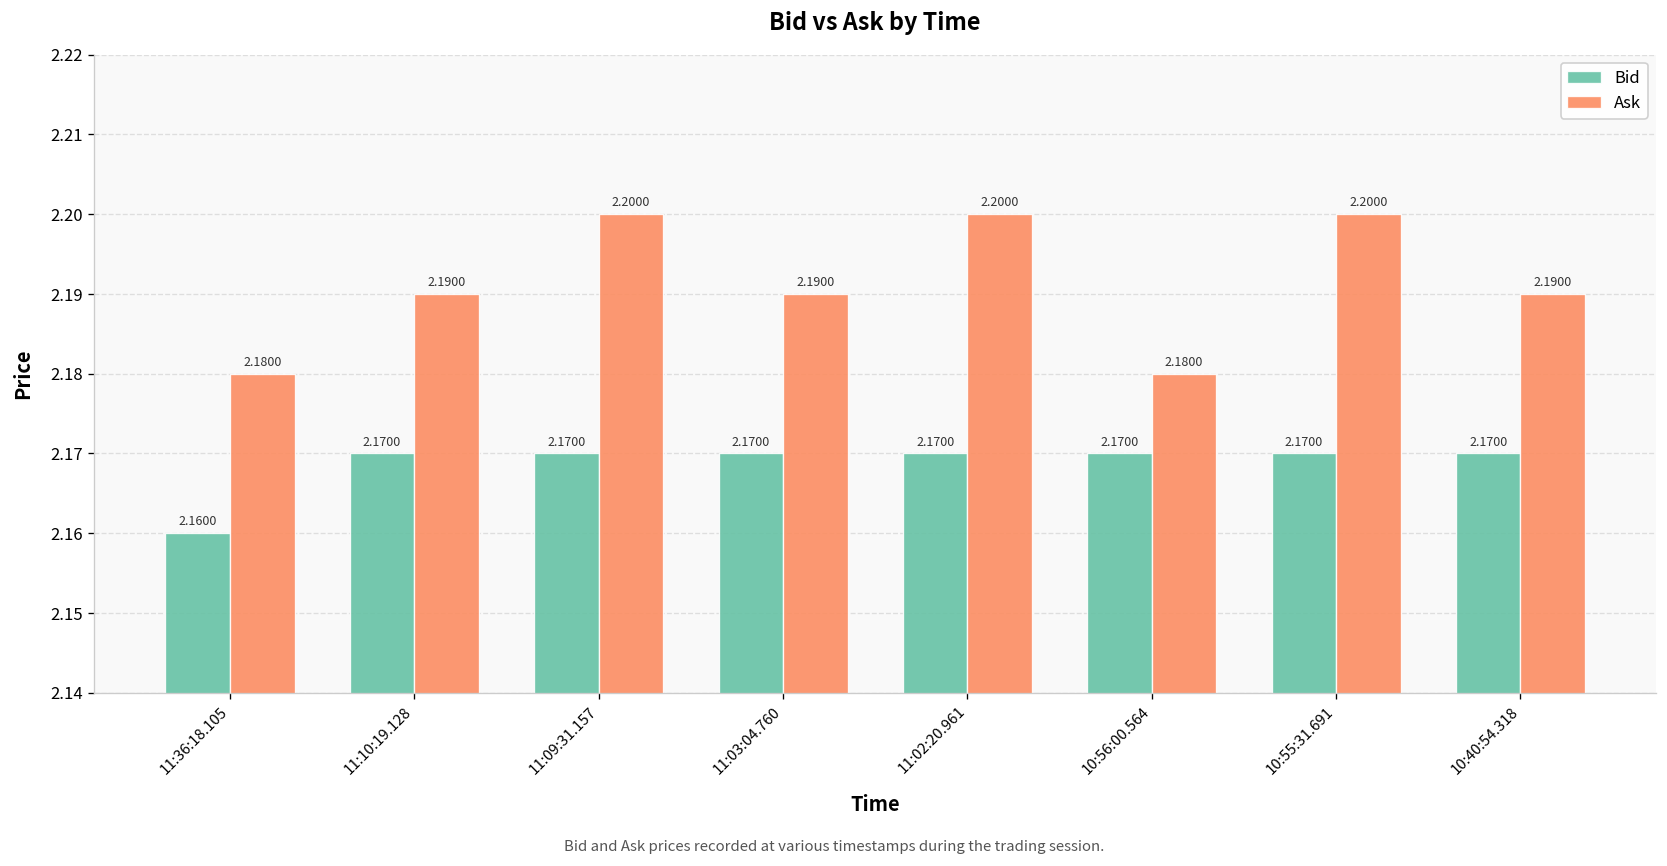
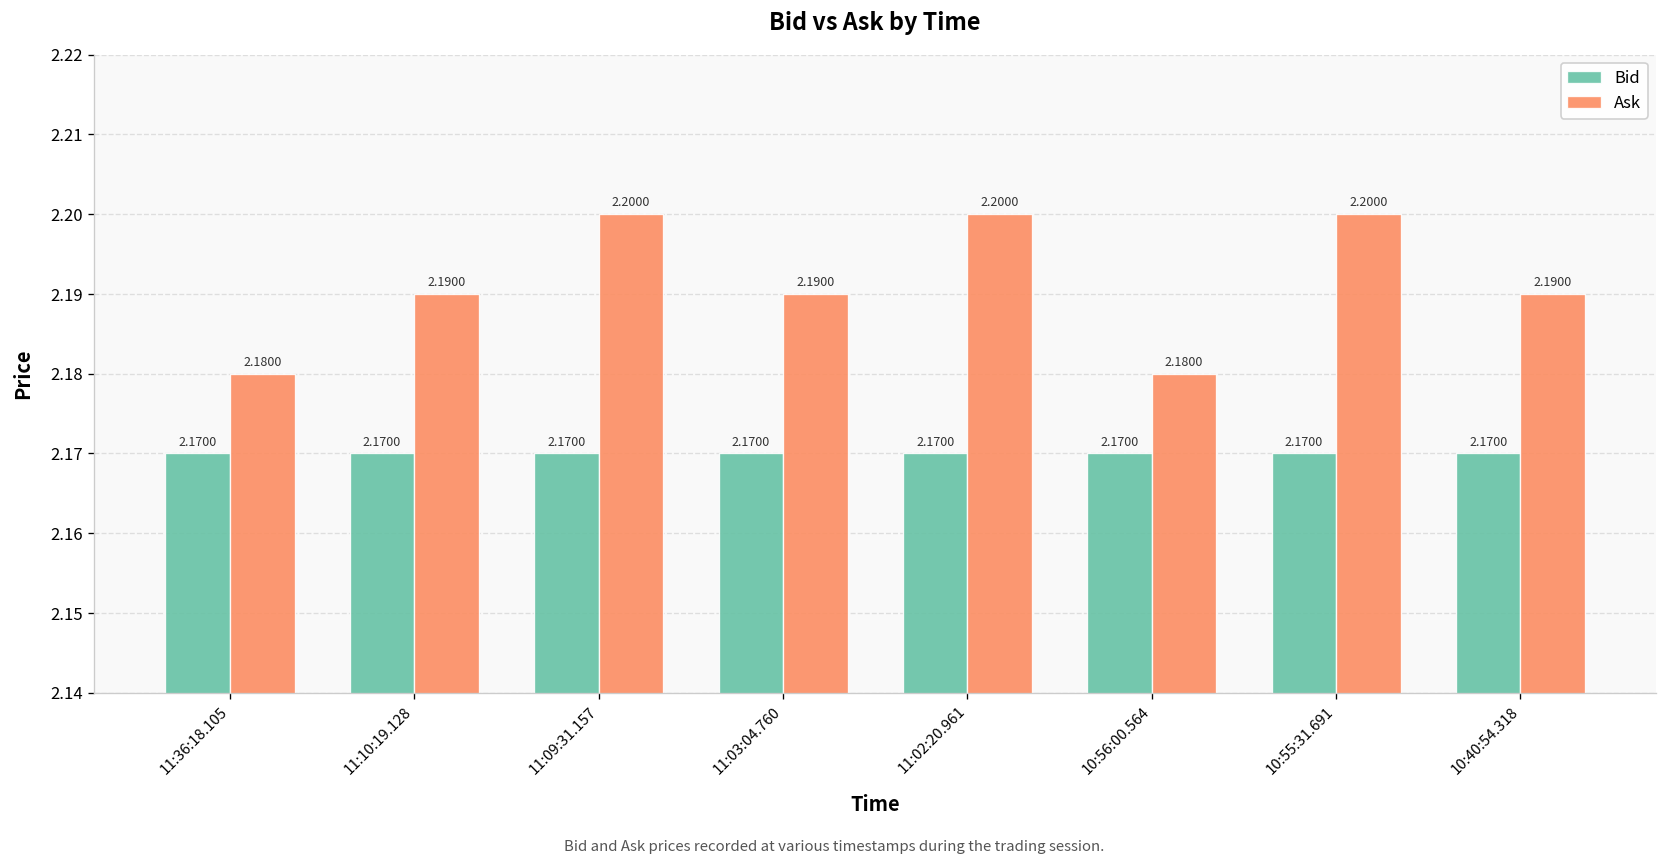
Bid, 11:36:18.105: 2.1600 -> 2.1700
